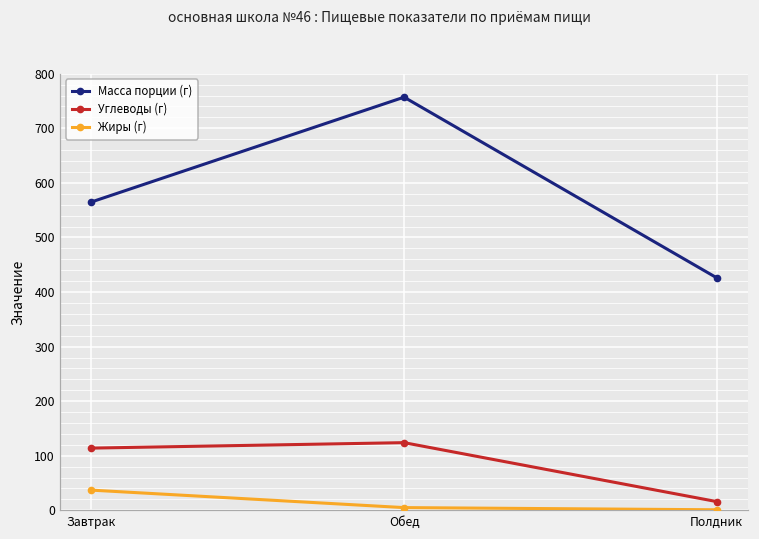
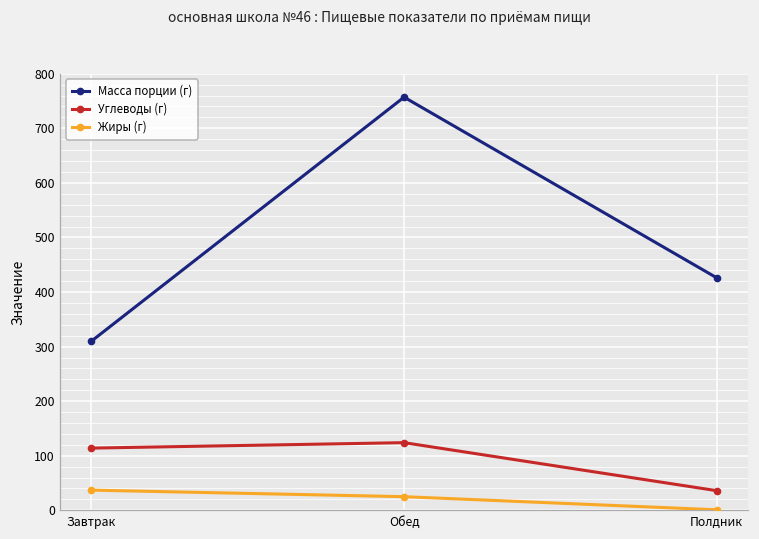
Масса порции (г), Завтрак: 570 -> 310
Жиры (г), Обед: 10 -> 30
Углеводы (г), Полдник: 20 -> 40
